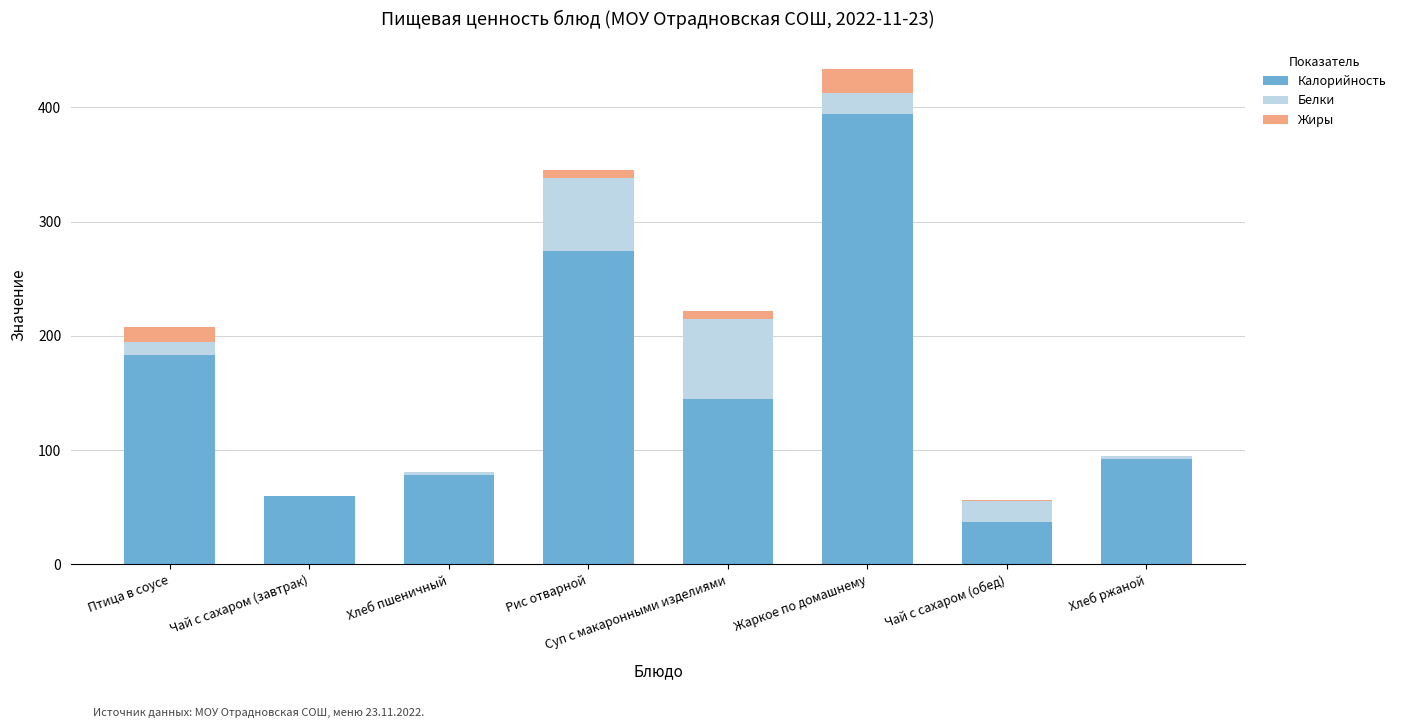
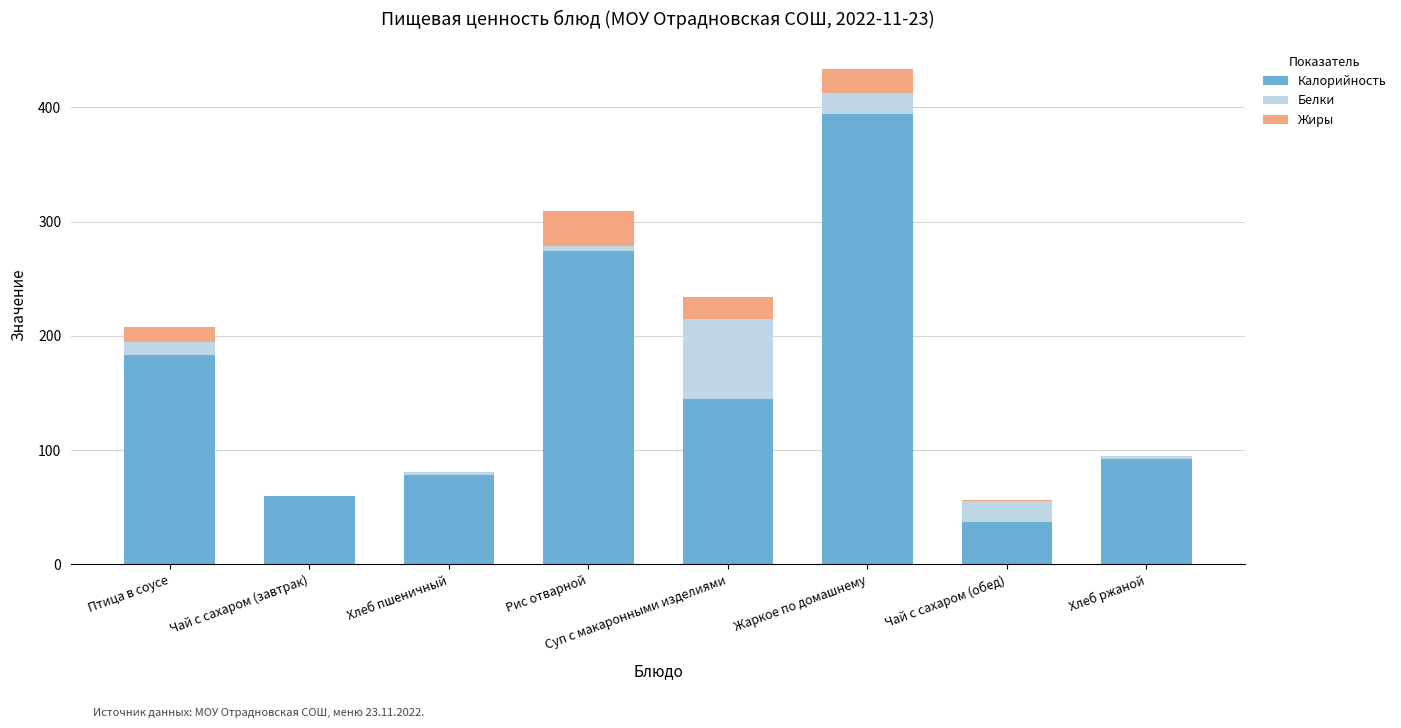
Белки, Рис отварной: 64 -> 5
Жиры, Рис отварной: 7 -> 31
Жиры, Суп с макаронными изделиями: 7 -> 19
